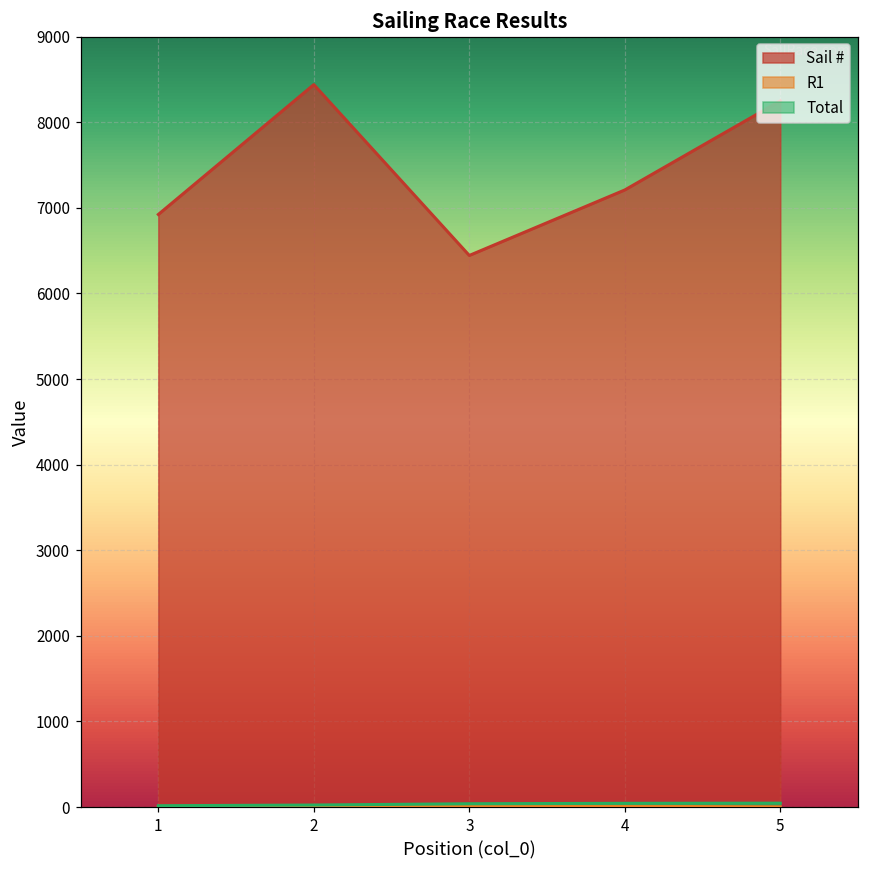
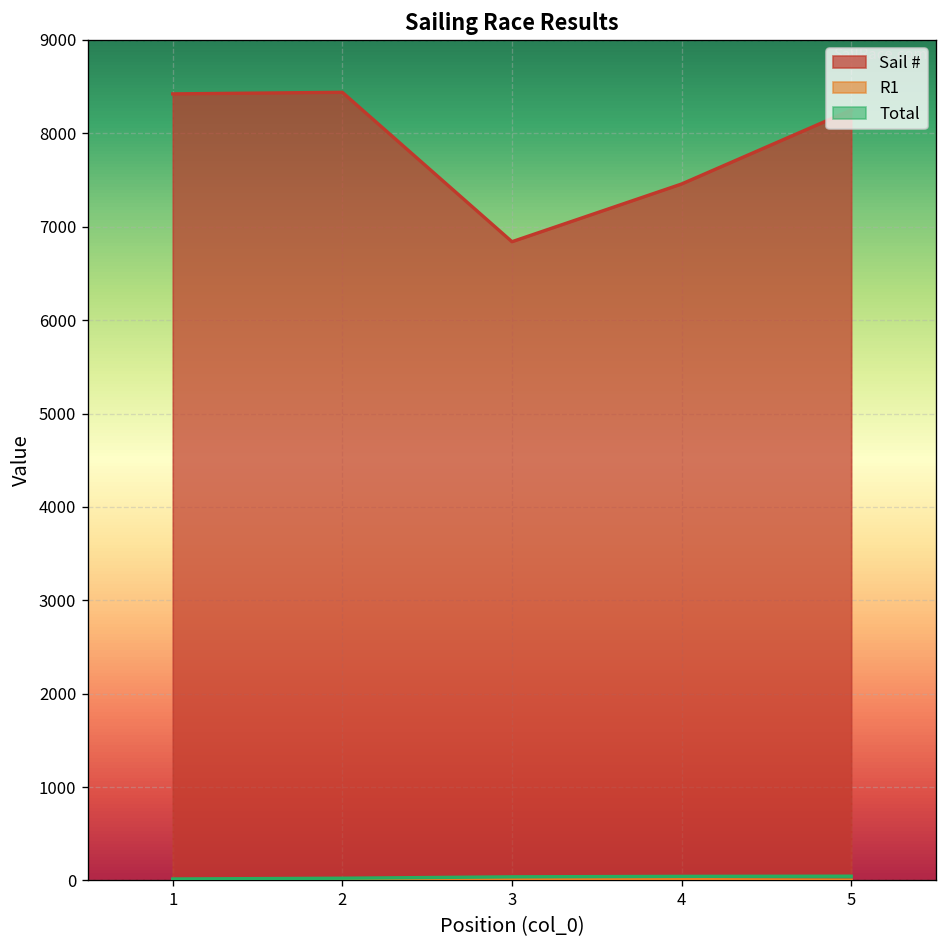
Sail #, 1: 6900 -> 8400
Sail #, 3: 6400 -> 6800
Sail #, 4: 7200 -> 7500
